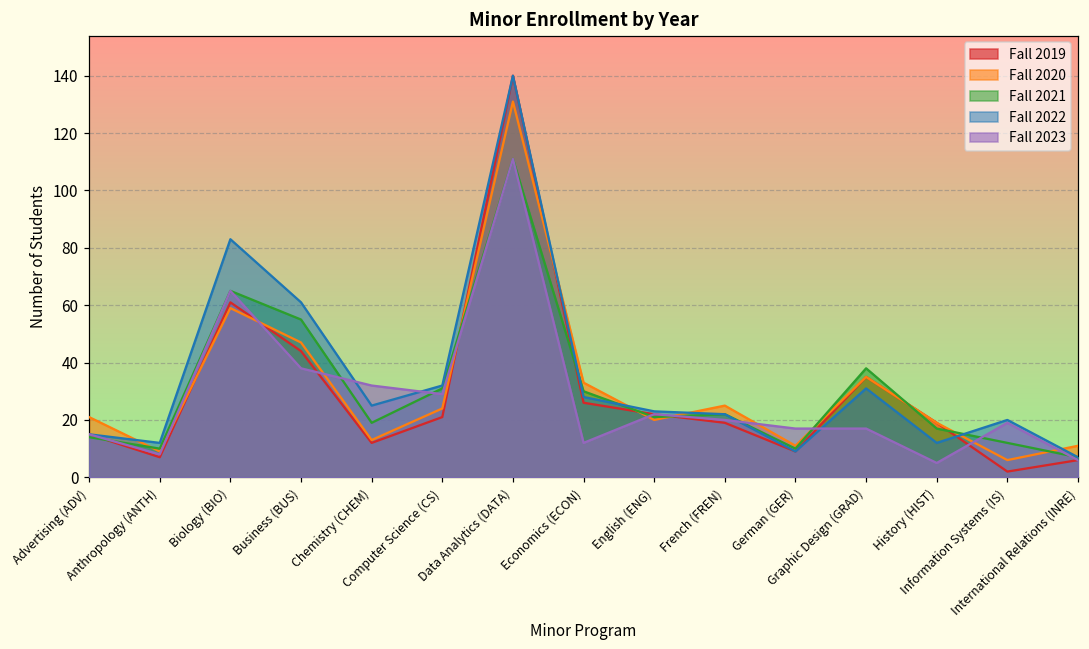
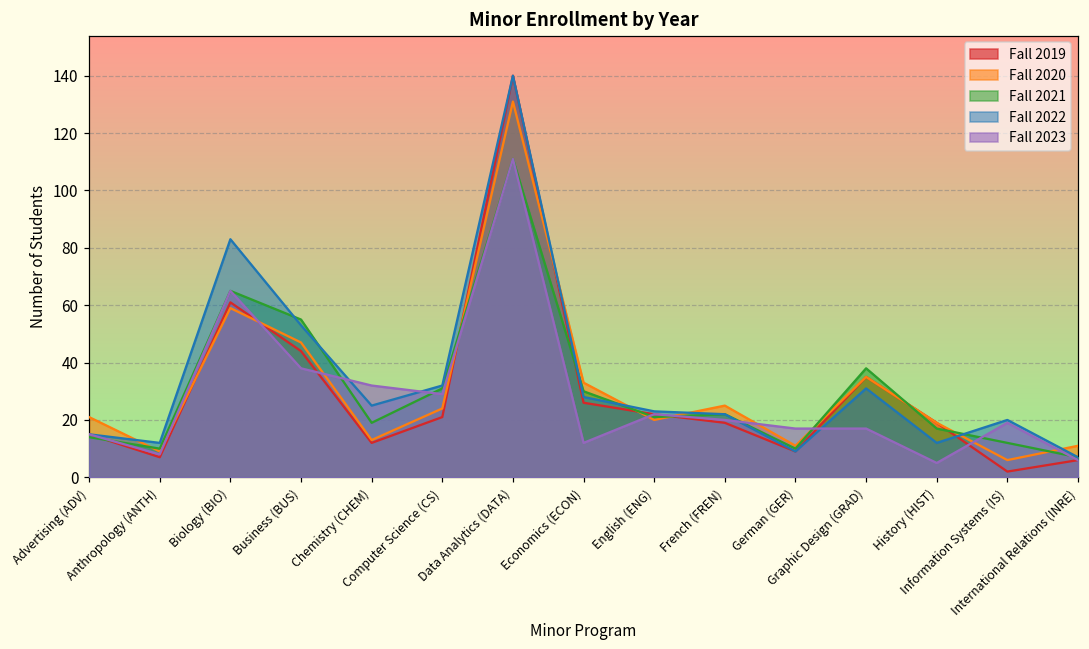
Fall 2022, Business (BUS): 61 -> 53
